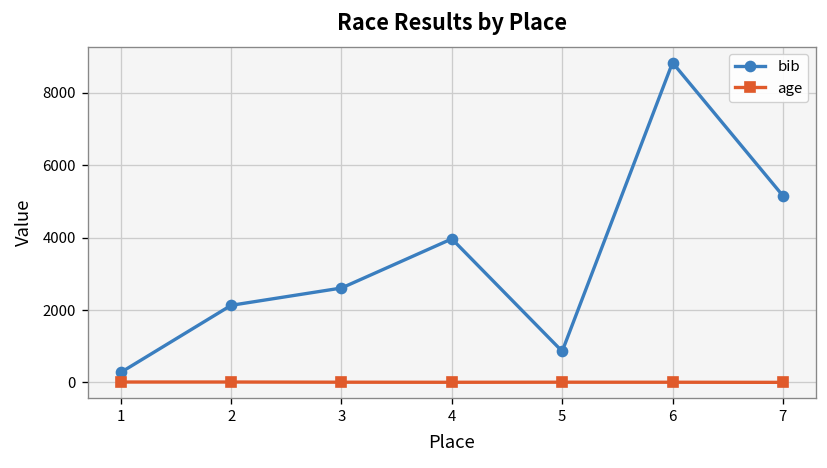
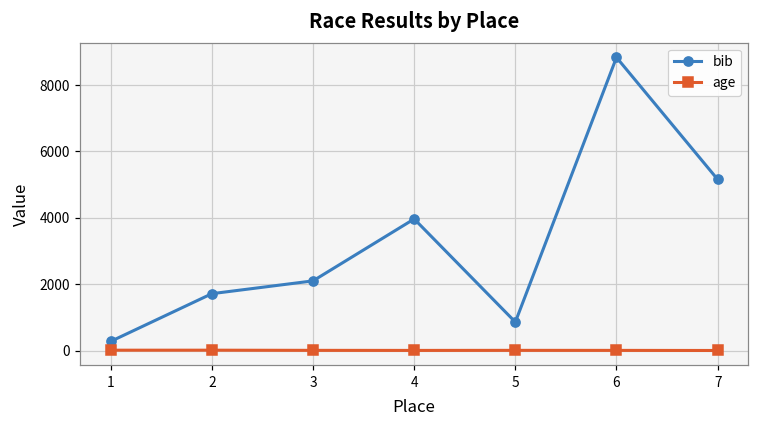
bib, 2: 2100 -> 1700
bib, 3: 2600 -> 2100
